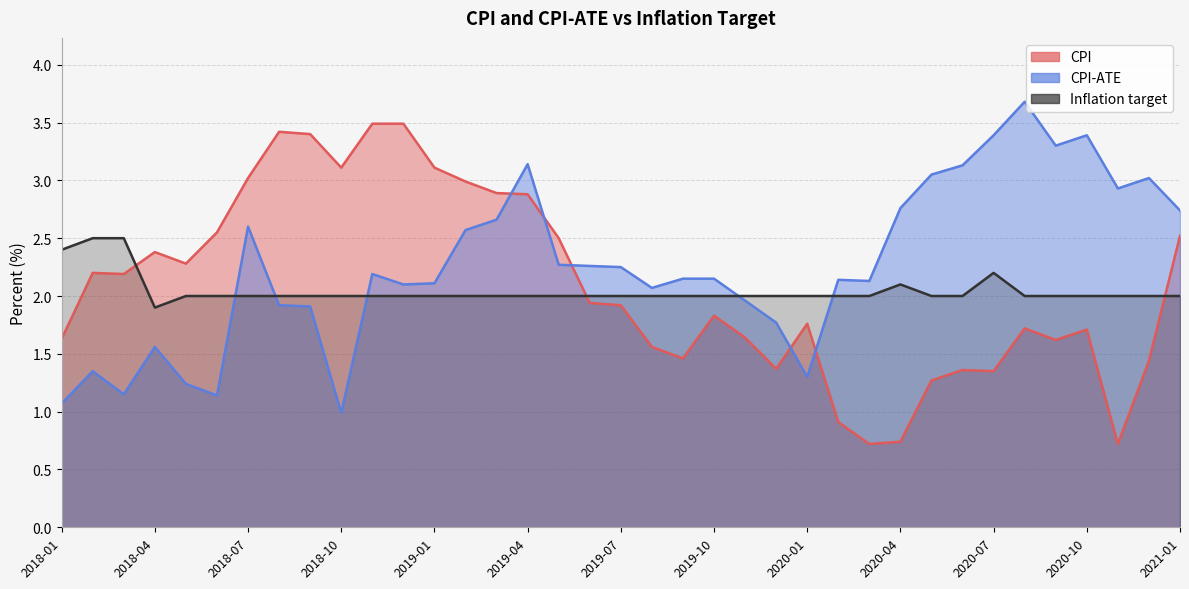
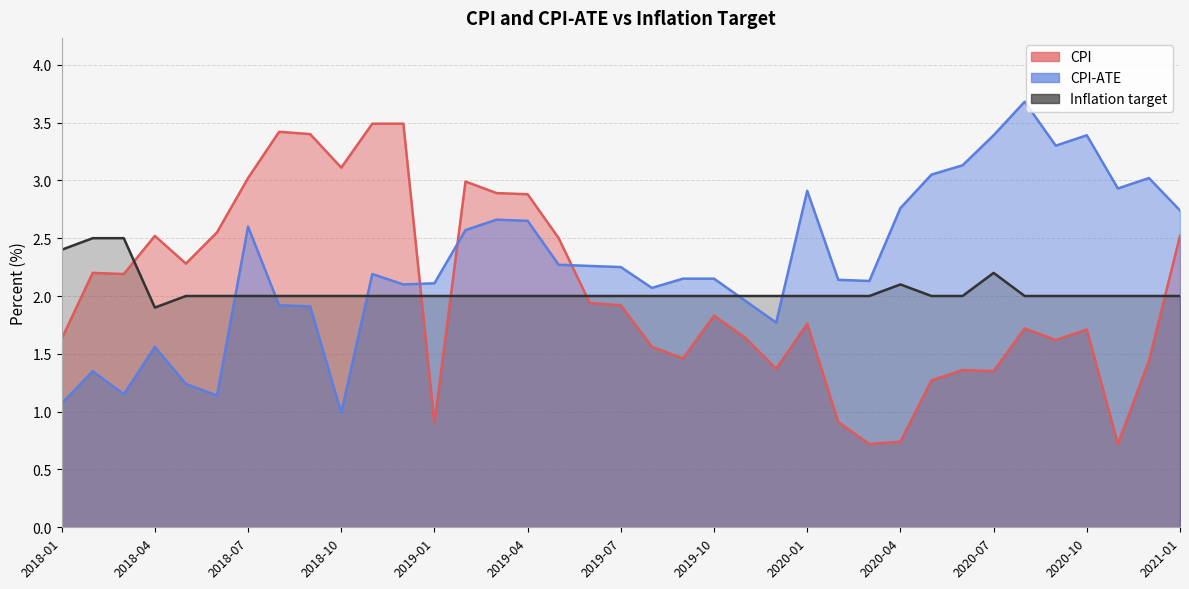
CPI, 2018-04: 2.38 -> 2.52
CPI, 2019-01: 3.11 -> 0.90
CPI-ATE, 2019-04: 3.14 -> 2.65
CPI-ATE, 2020-01: 1.30 -> 2.91
